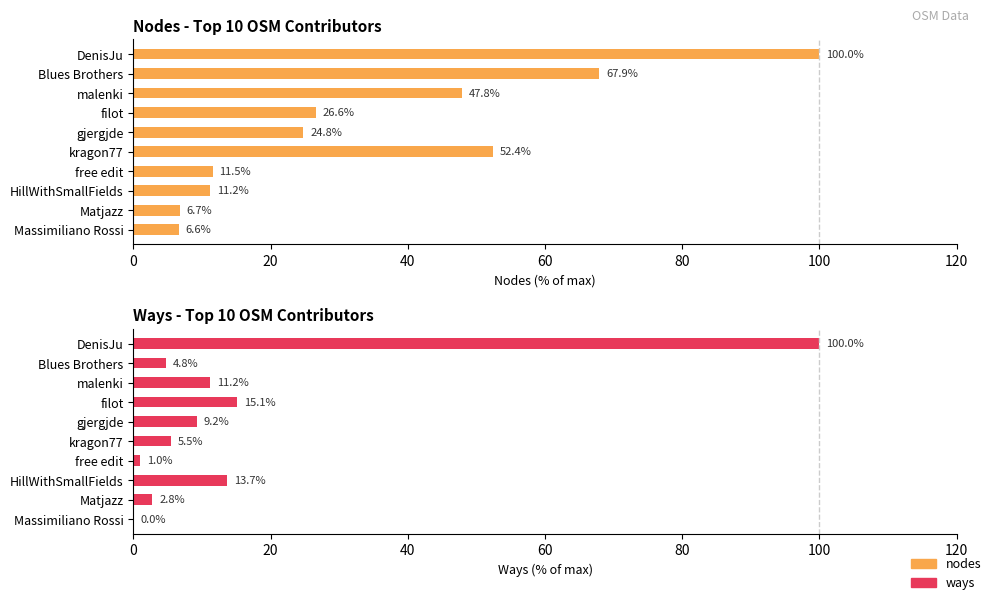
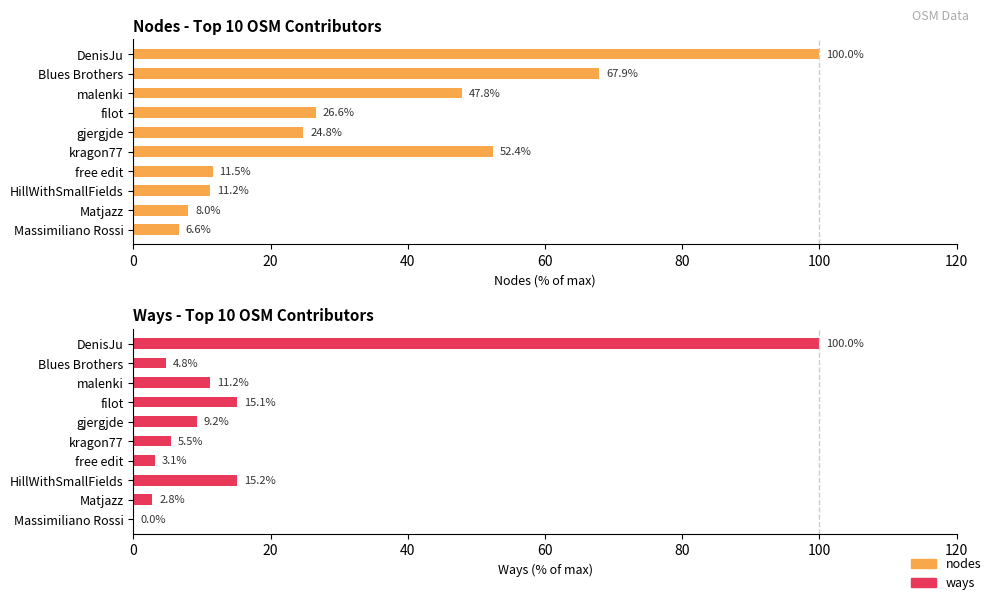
Nodes - Top 10 OSM Contributors, Matjazz: 6.7% -> 8.0%
Ways - Top 10 OSM Contributors, free edit: 1.0% -> 3.1%
Ways - Top 10 OSM Contributors, HillWithSmallFields: 13.7% -> 15.2%
